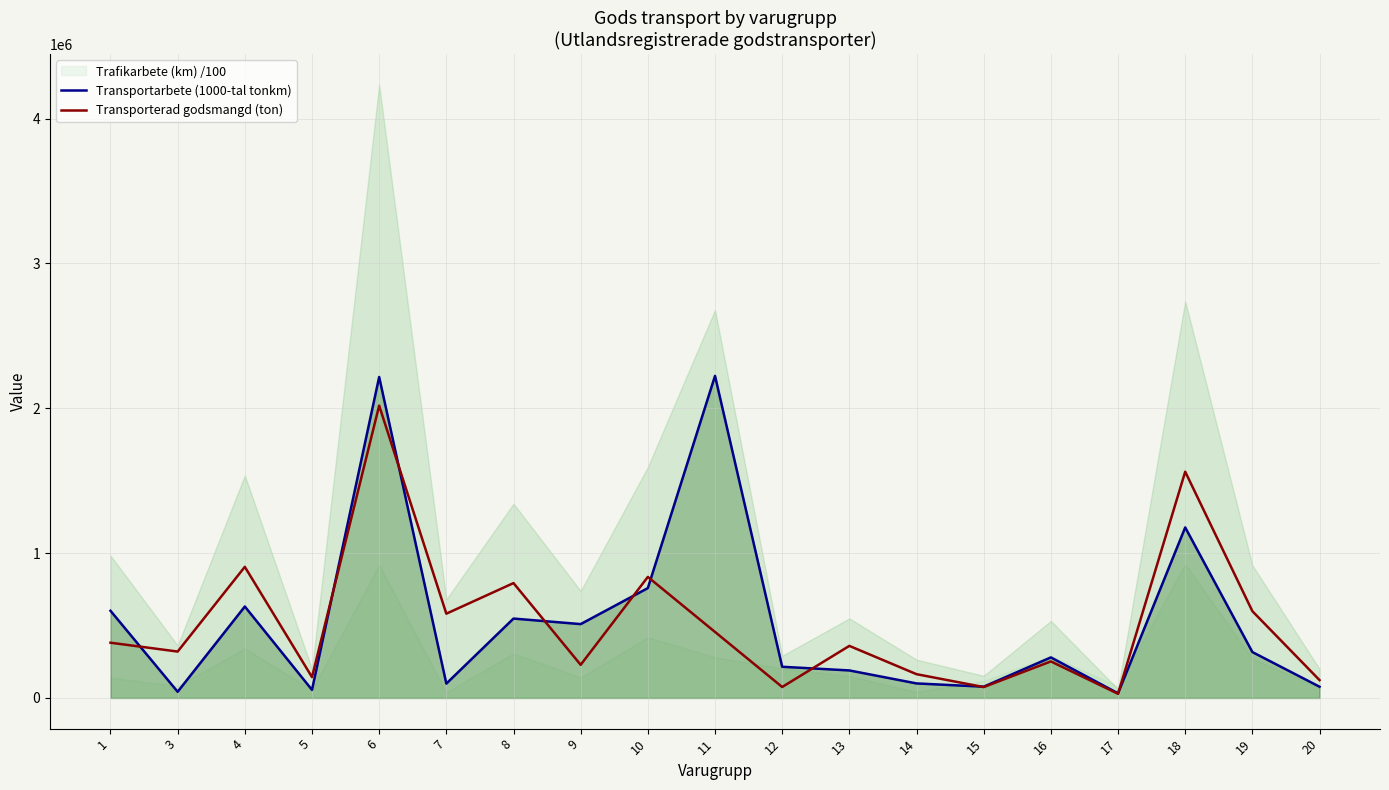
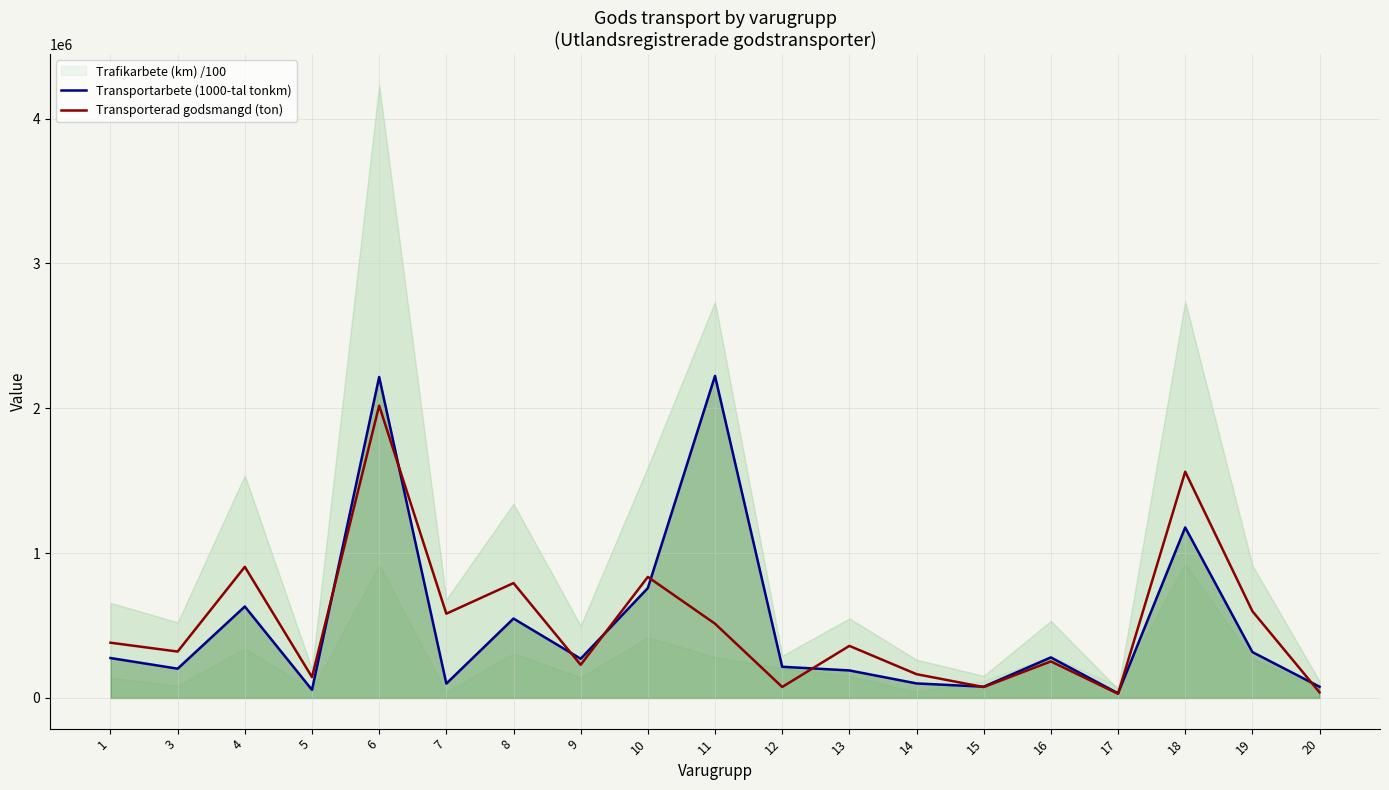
Transportarbete (1000-tal tonkm), 1: 600000 -> 280000
Transportarbete (1000-tal tonkm), 3: 40000 -> 200000
Transportarbete (1000-tal tonkm), 9: 510000 -> 270000
Transporterad godsmangd (ton), 11: 460000 -> 510000
Transporterad godsmangd (ton), 20: 120000 -> 40000
